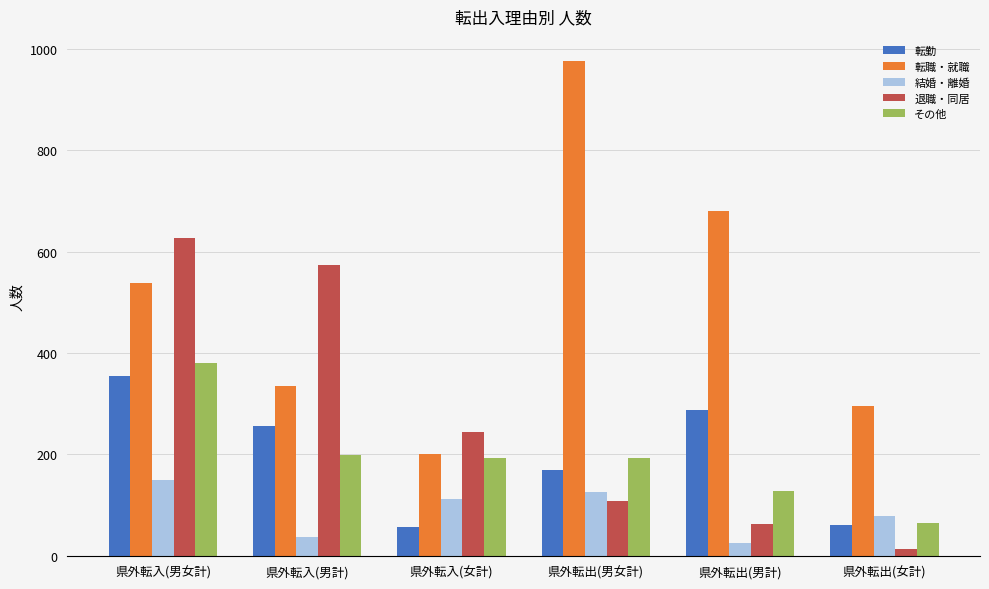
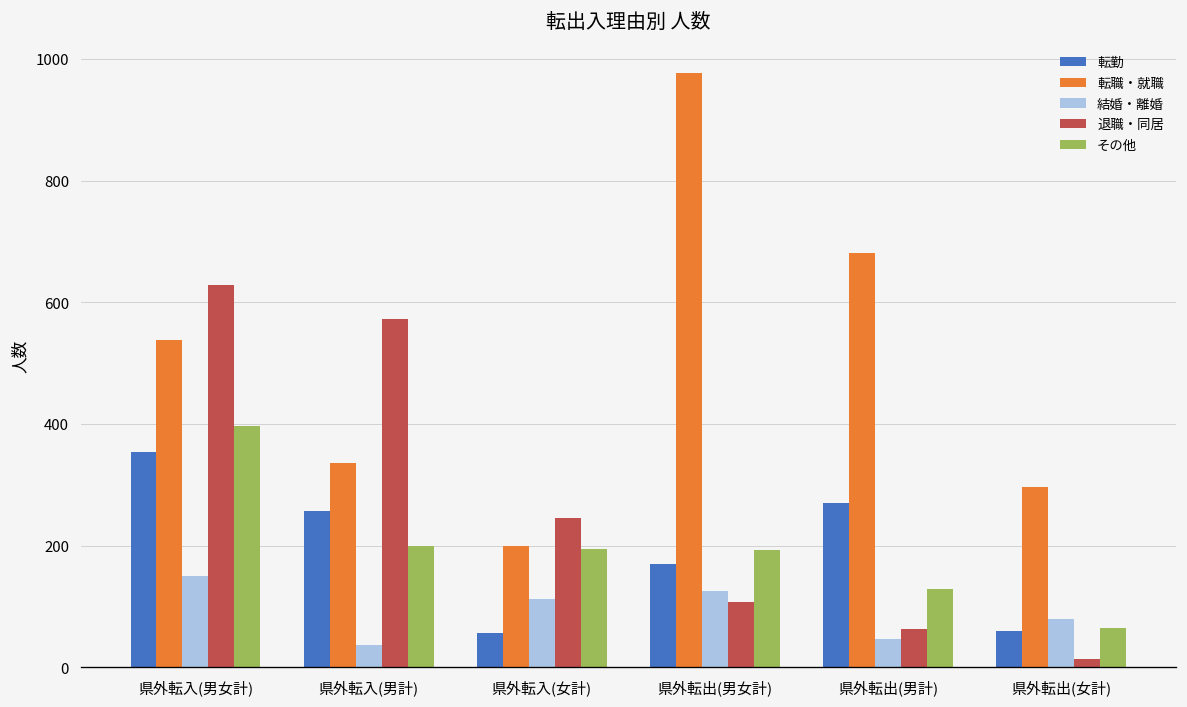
その他, 県外転入(男女計): 380 -> 400
転勤, 県外転出(男計): 290 -> 270
結婚・離婚, 県外転出(男計): 30 -> 50
